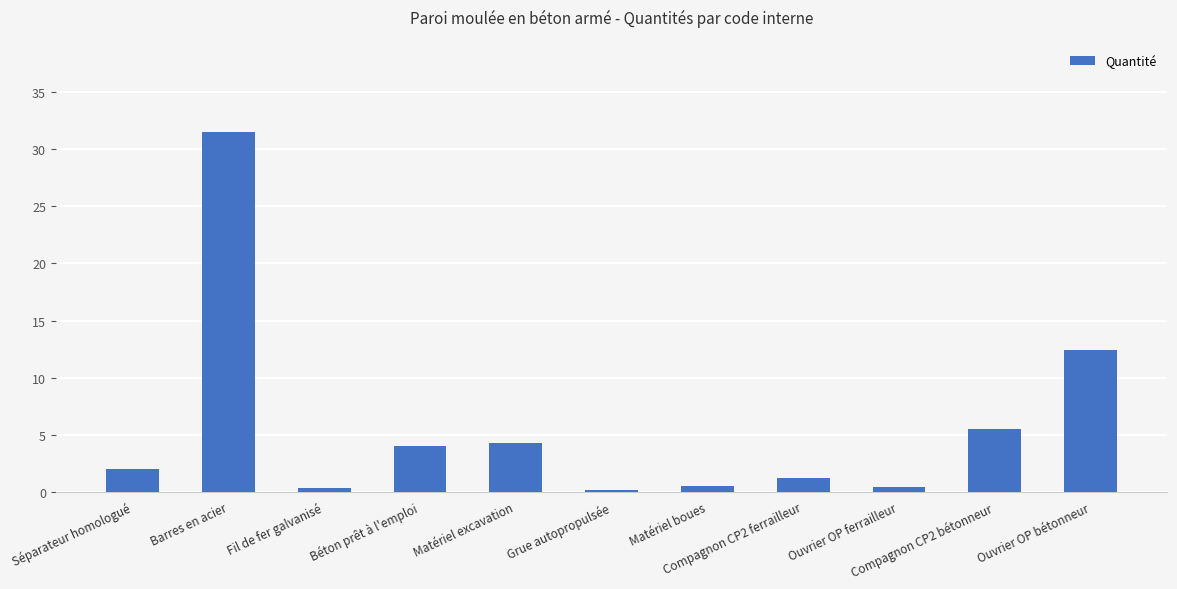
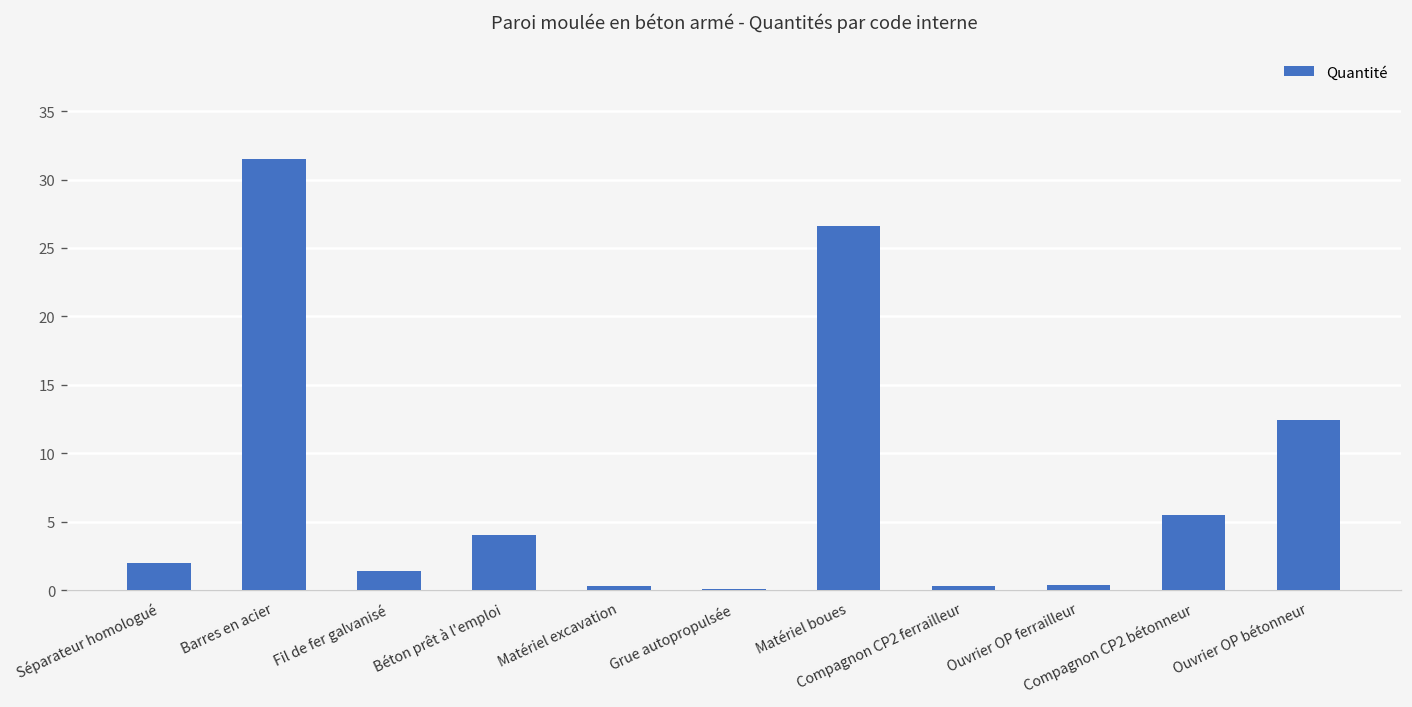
Fil de fer galvanisé: 0.3 -> 1.4
Matériel excavation: 4.3 -> 0.3
Matériel boues: 0.5 -> 26.6
Compagnon CP2 ferrailleur: 1.2 -> 0.3
